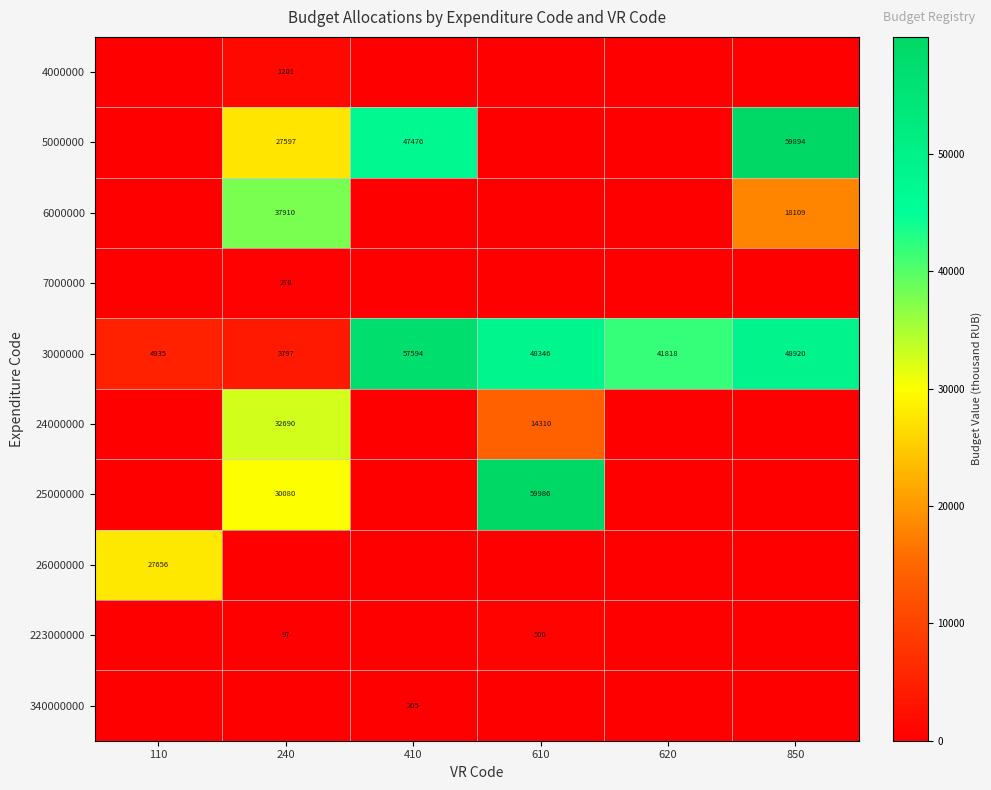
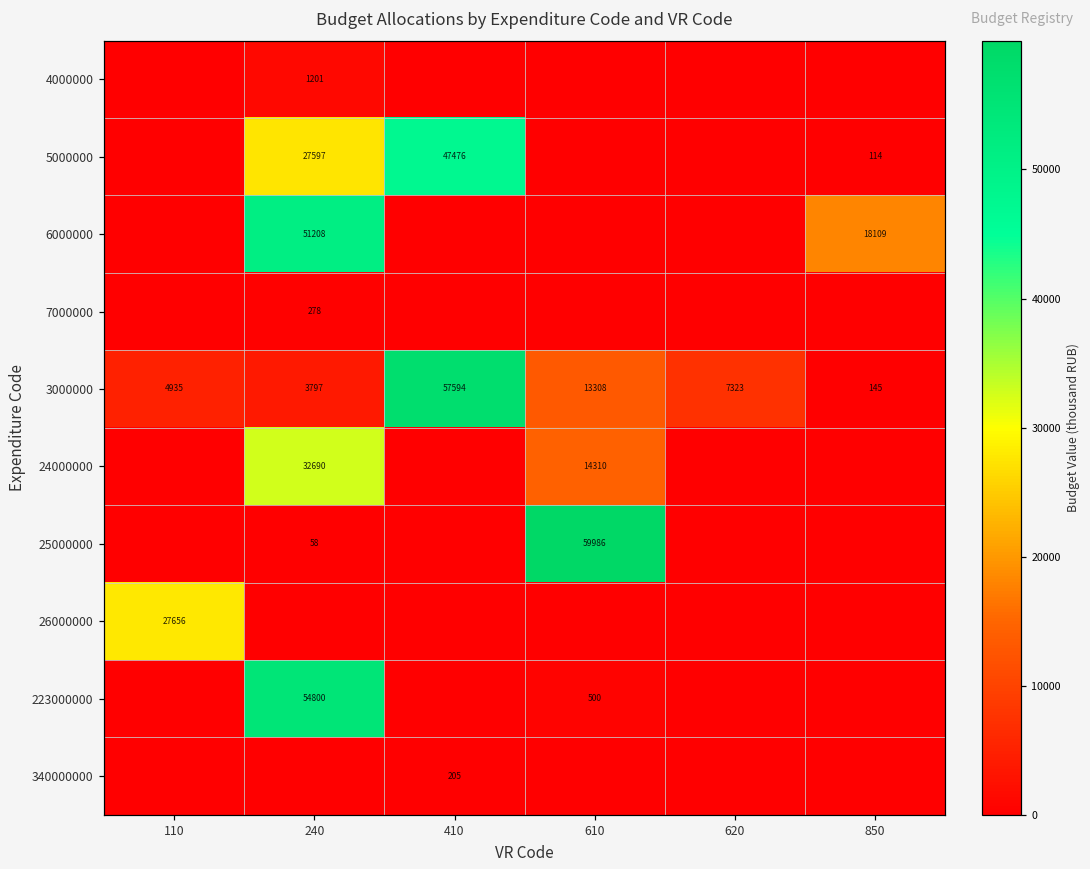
5000000, 850: 59894 -> 114
6000000, 240: 37910 -> 51208
3000000, 610: 48346 -> 13308
3000000, 620: 41818 -> 7323
3000000, 850: 48920 -> 145
25000000, 240: 30080 -> 58
223000000, 240: 97 -> 54800
